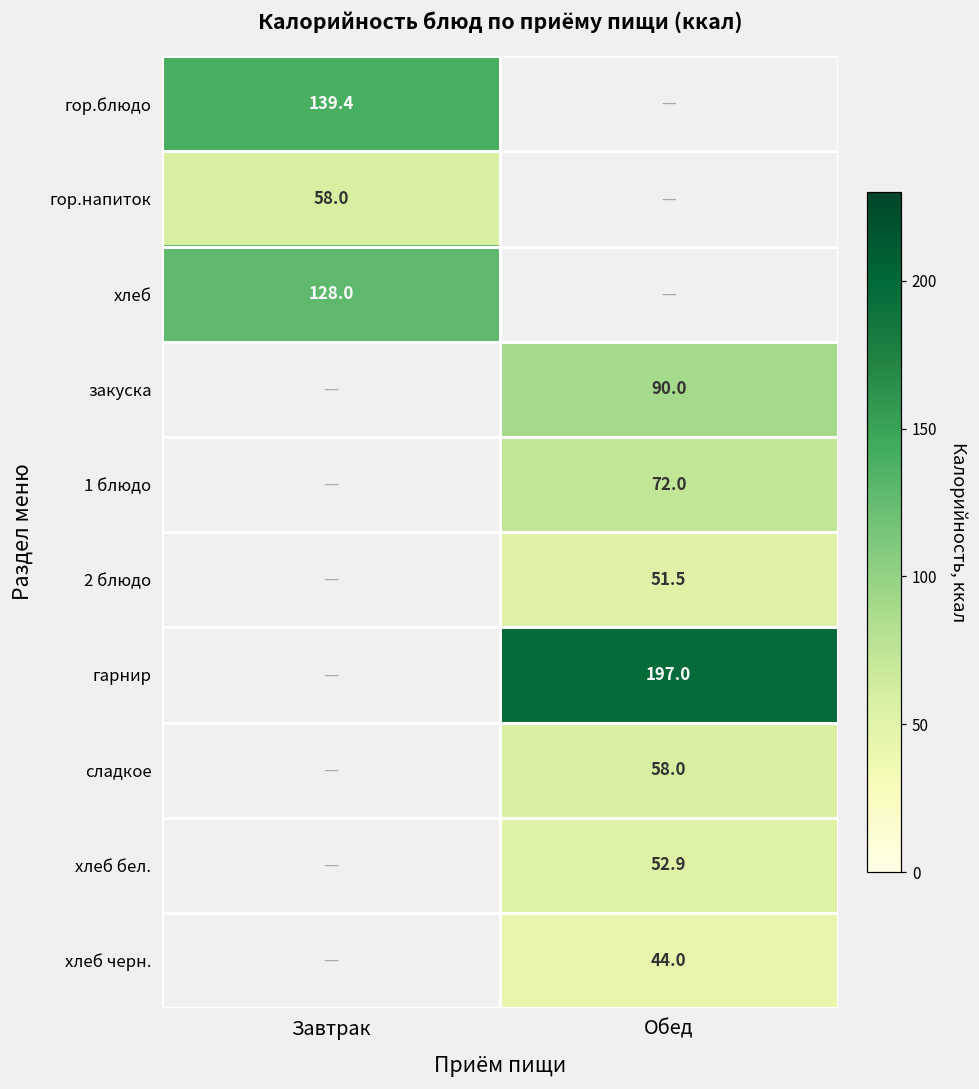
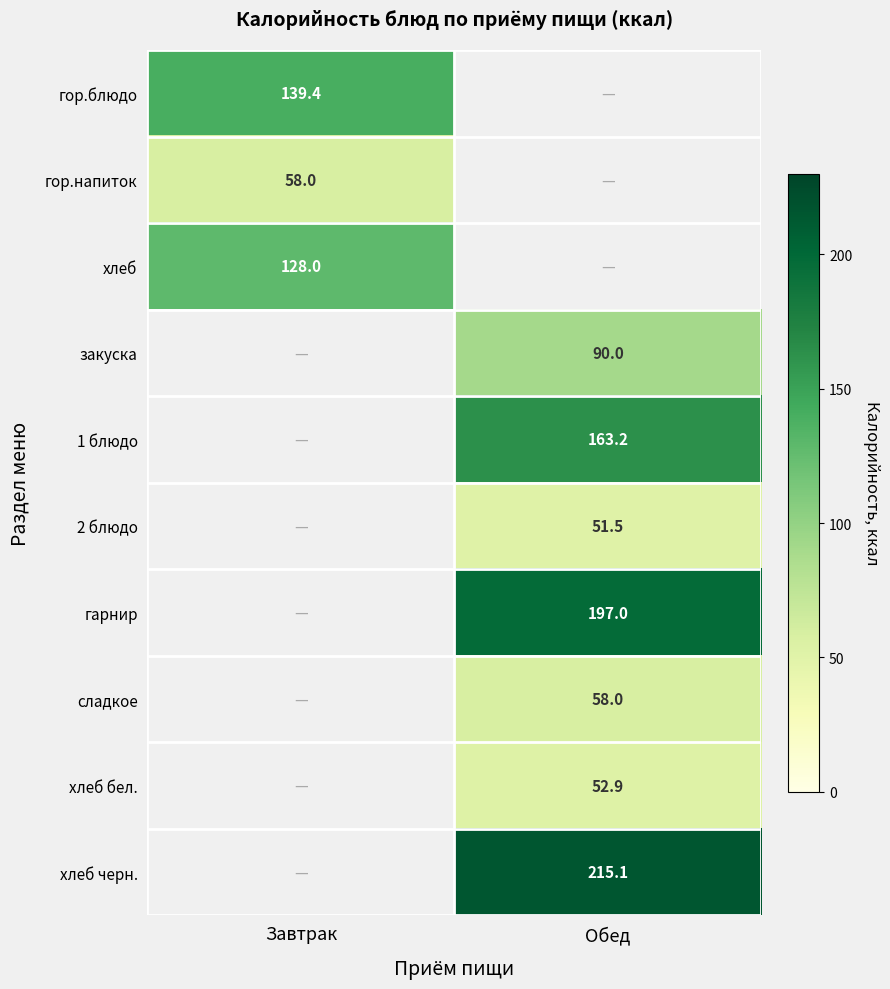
1 блюдо, Обед: 72.0 -> 163.2
хлеб черн., Обед: 44.0 -> 215.1
